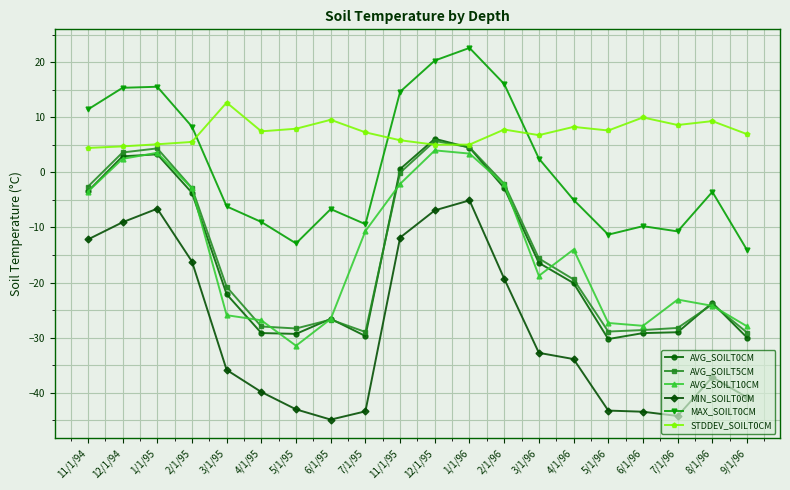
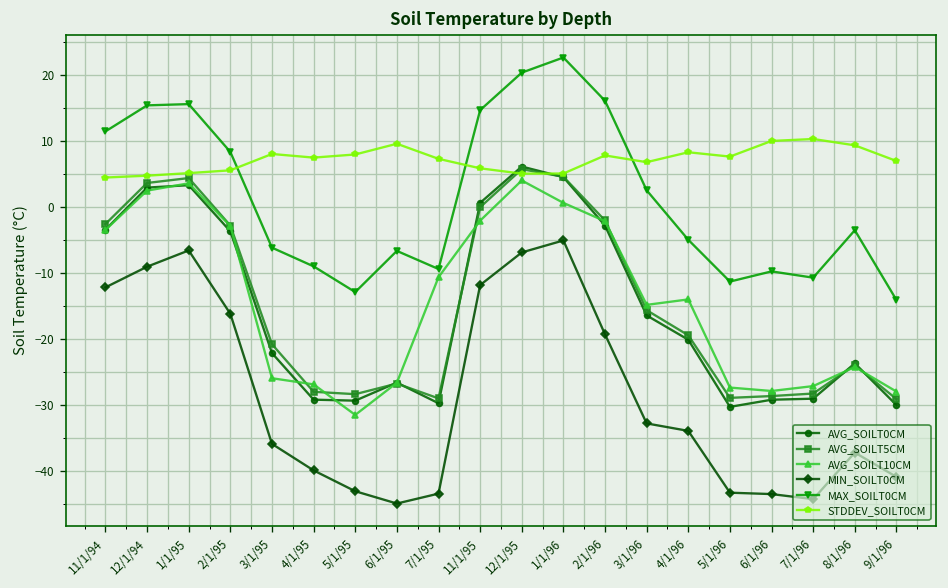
STDDEV_SOILT0CM, 3/1/95: 13 -> 8
AVG_SOILT10CM, 1/1/96: 3 -> 1
AVG_SOILT10CM, 3/1/96: -19 -> -15
AVG_SOILT10CM, 7/1/96: -23 -> -27
STDDEV_SOILT0CM, 7/1/96: 9 -> 10
